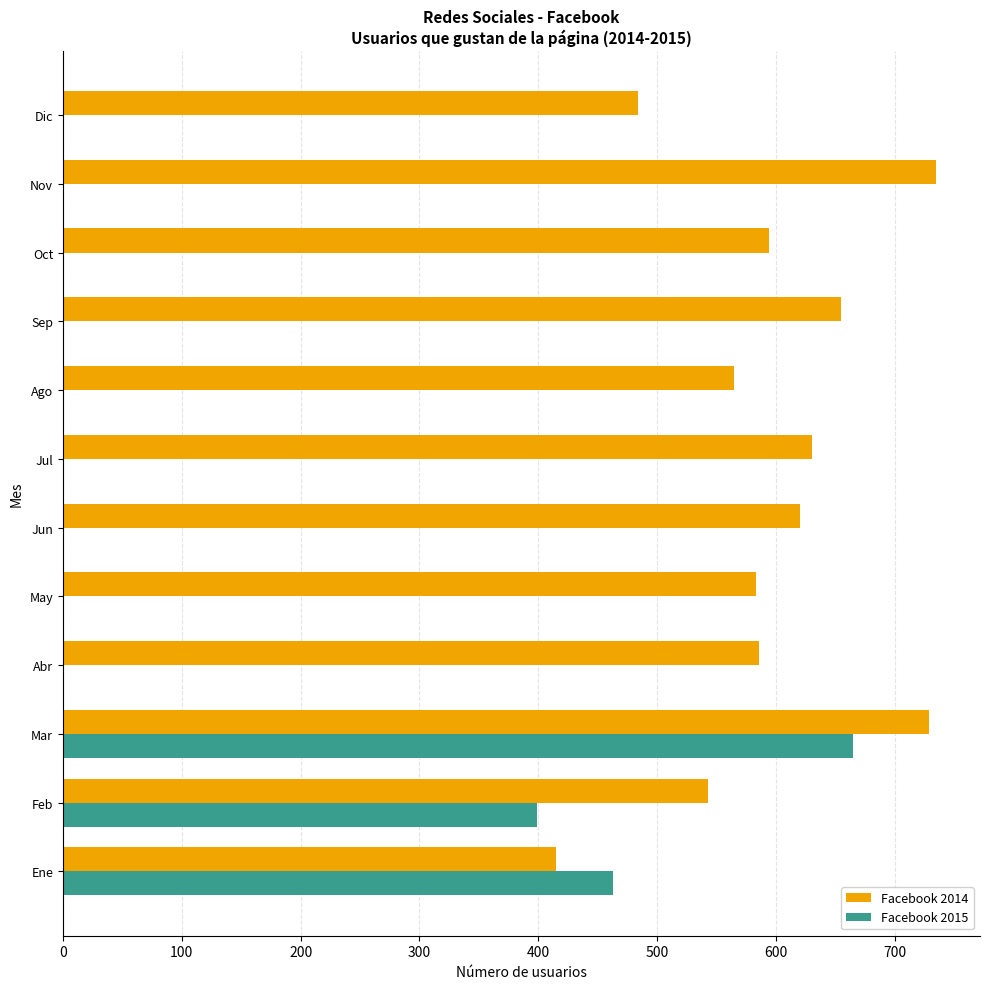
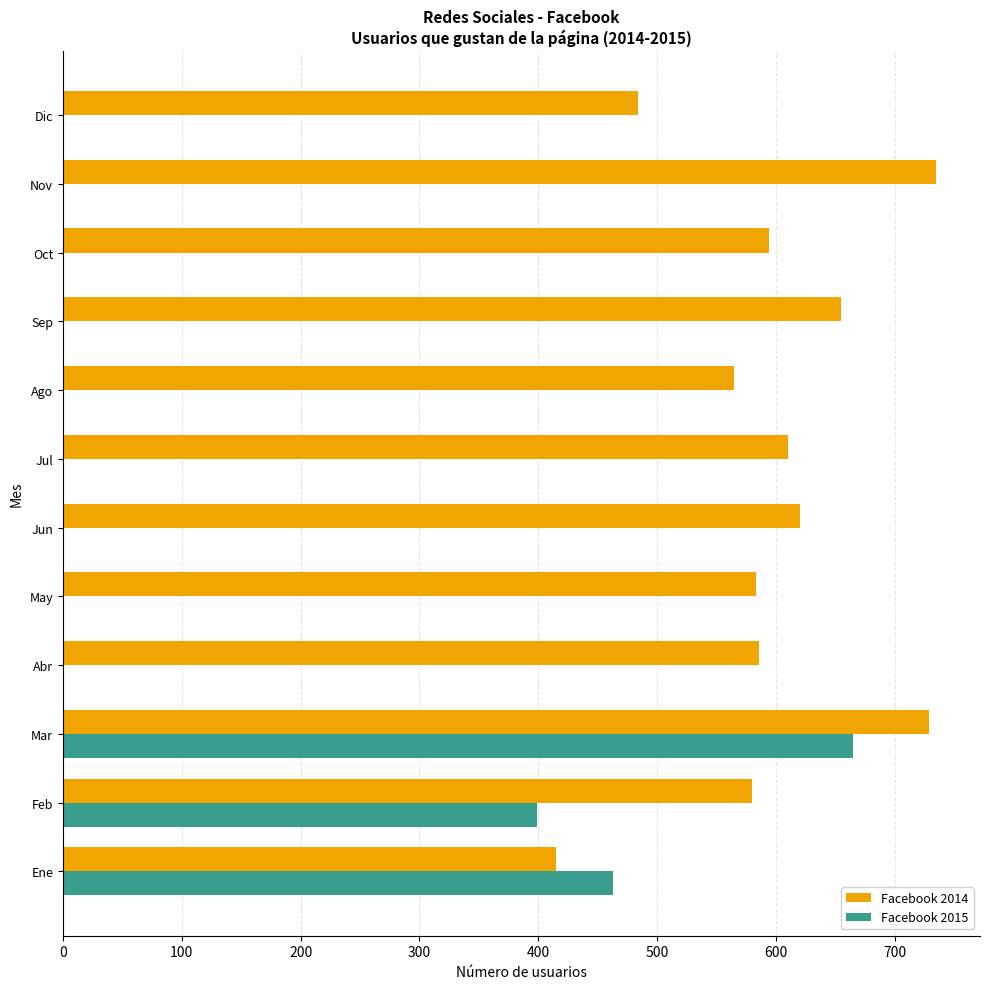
Facebook 2014, Jul: 630 -> 610
Facebook 2014, Feb: 543 -> 580
